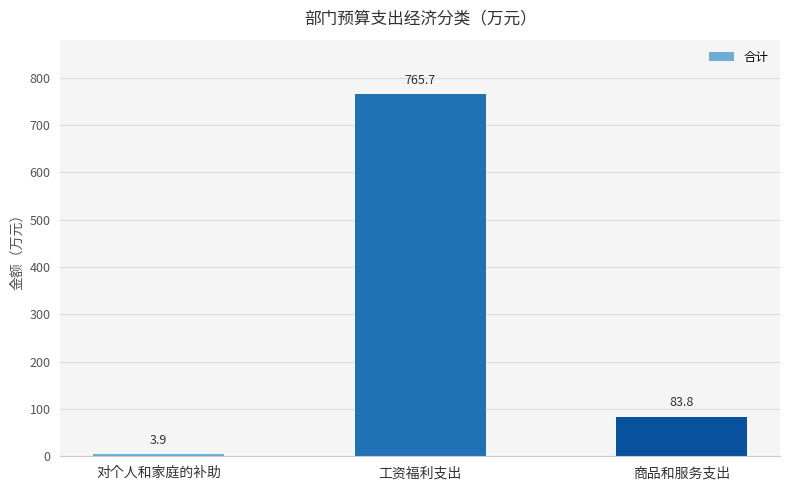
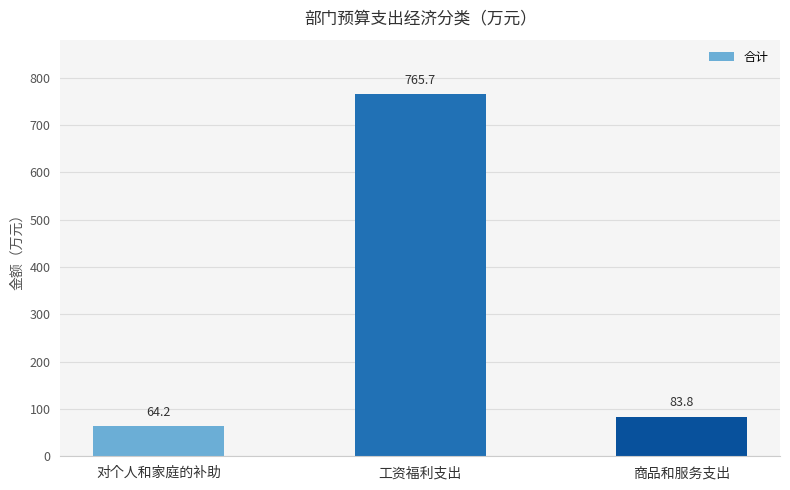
对个人和家庭的补助: 3.9 -> 64.2
